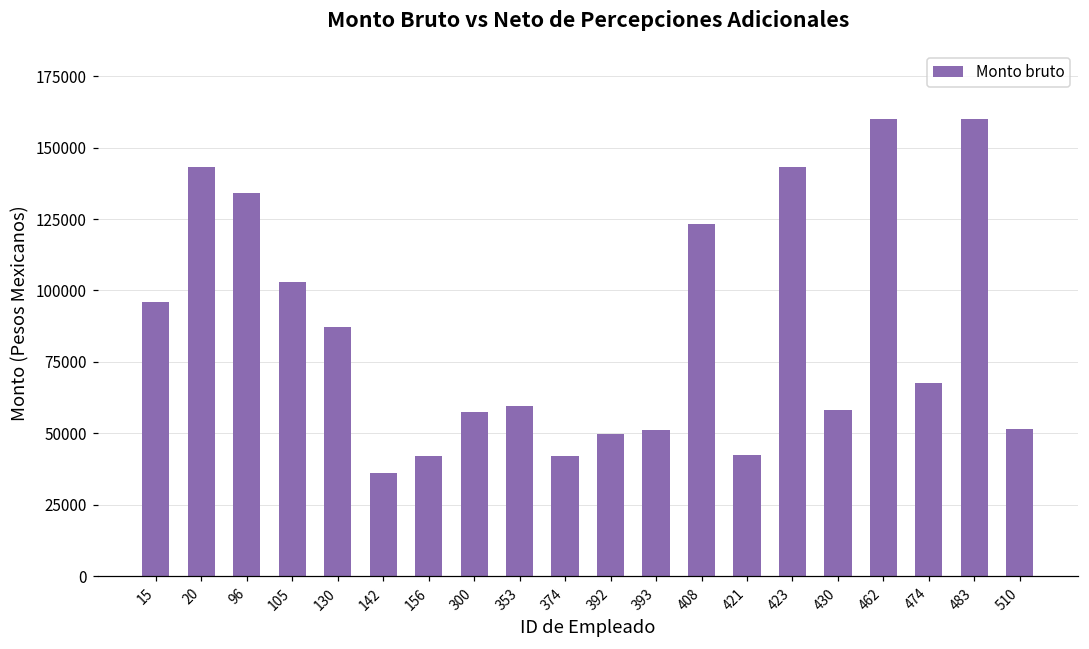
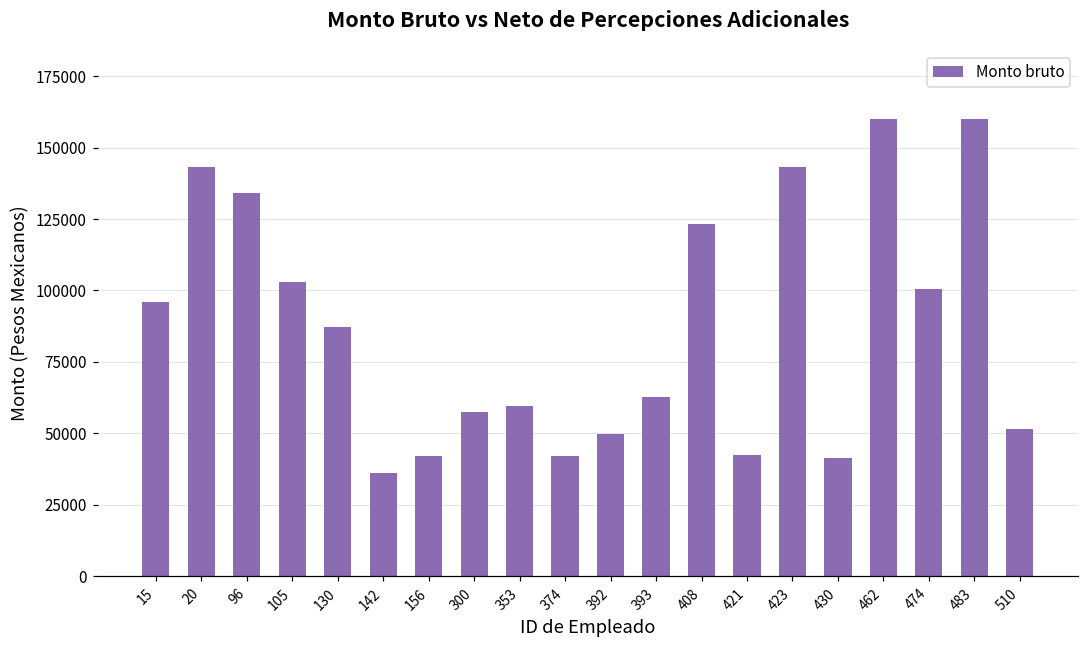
393: 51000 -> 63000
430: 58000 -> 41000
474: 68000 -> 100000
